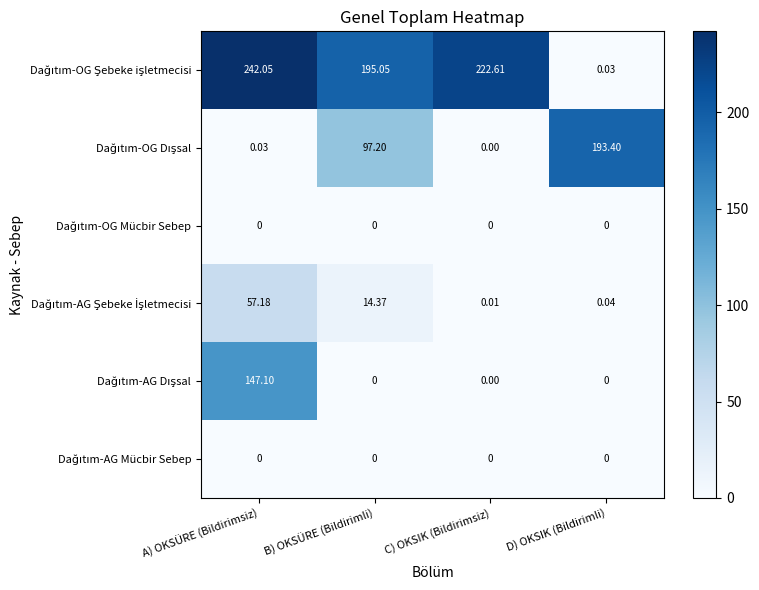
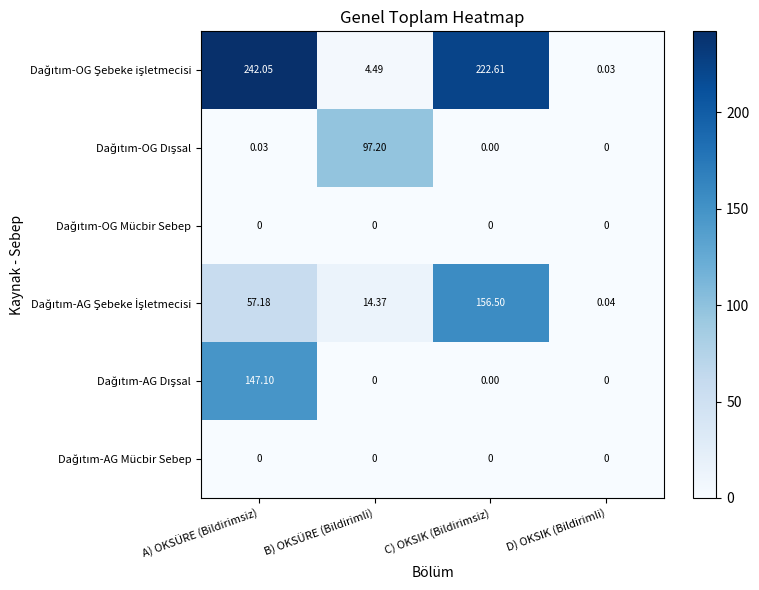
Dağıtım-OG Şebeke işletmecisi, B) OKSÜRE (Bildirimli): 195.05 -> 4.49
Dağıtım-OG Dışsal, D) OKSIK (Bildirimli): 193.40 -> 0
Dağıtım-AG Şebeke İşletmecisi, C) OKSIK (Bildirimsiz): 0.01 -> 156.50
